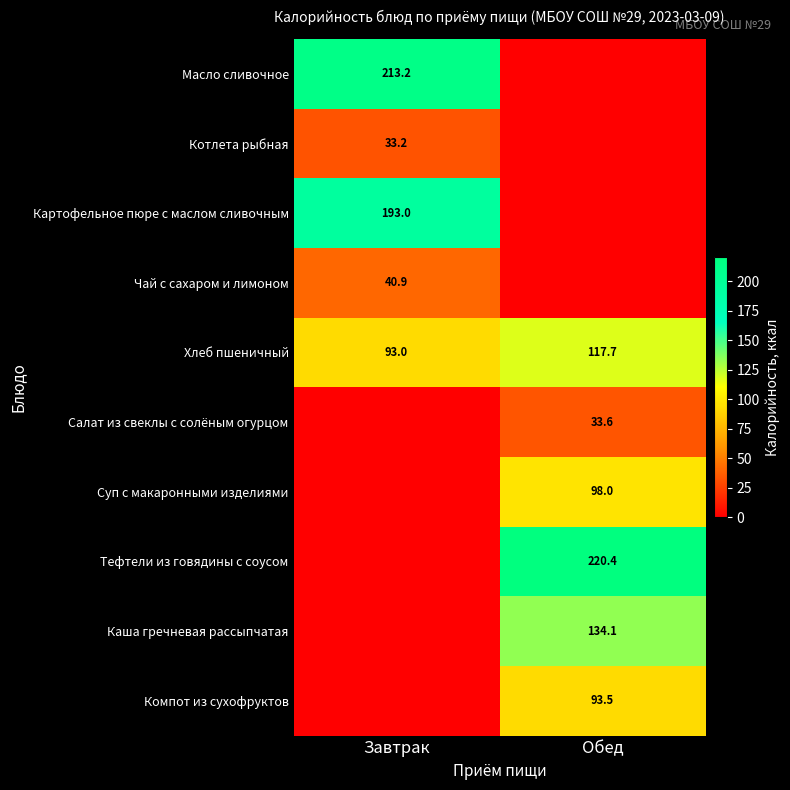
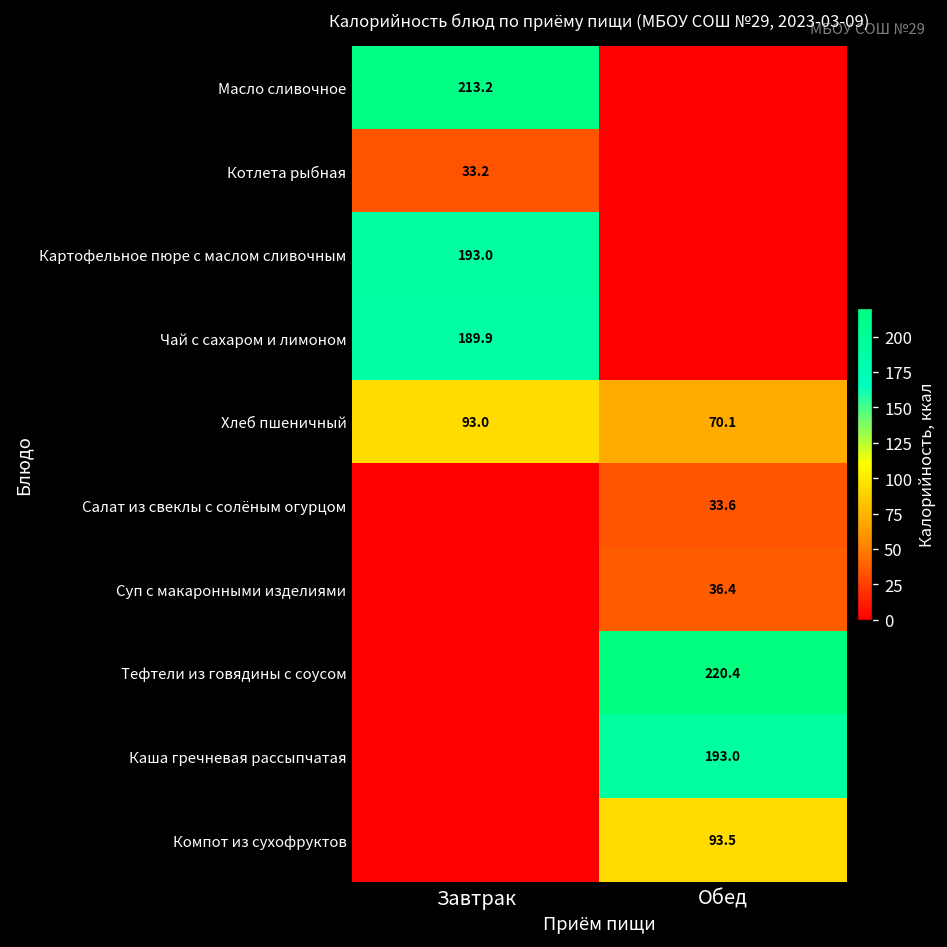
Чай с сахаром и лимоном, Завтрак: 40.9 -> 189.9
Хлеб пшеничный, Обед: 117.7 -> 70.1
Суп с макаронными изделиями, Обед: 98.0 -> 36.4
Каша гречневая рассыпчатая, Обед: 134.1 -> 193.0
